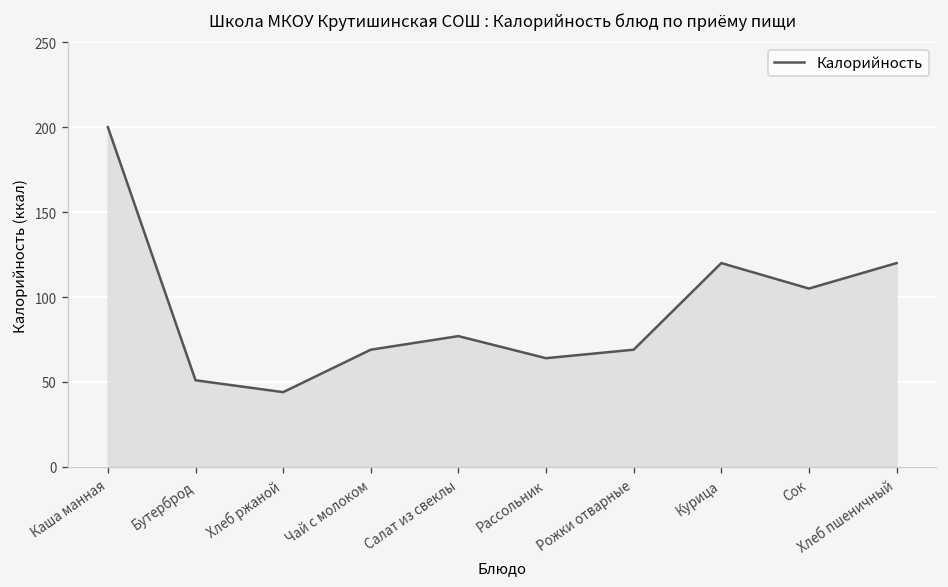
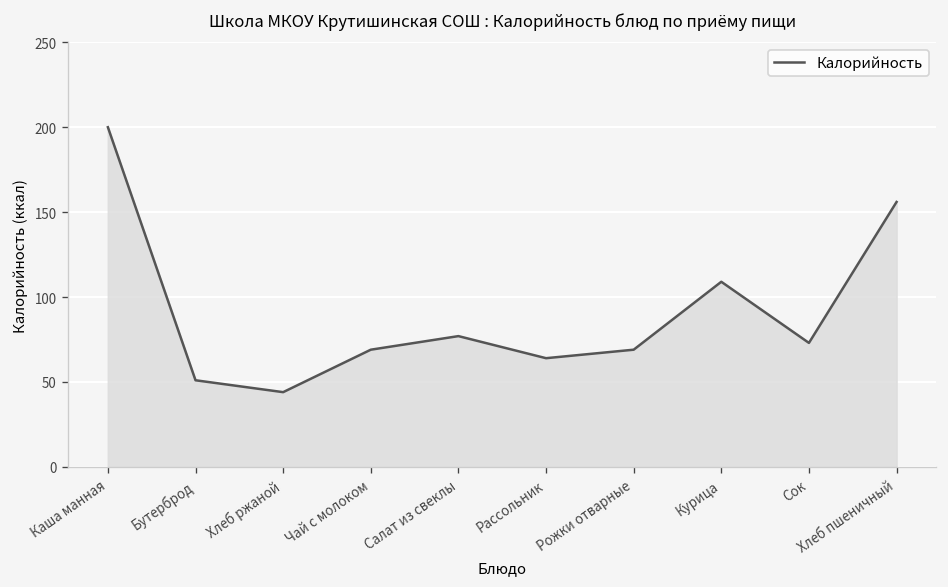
Курица: 120 -> 109
Сок: 105 -> 73
Хлеб пшеничный: 120 -> 156
